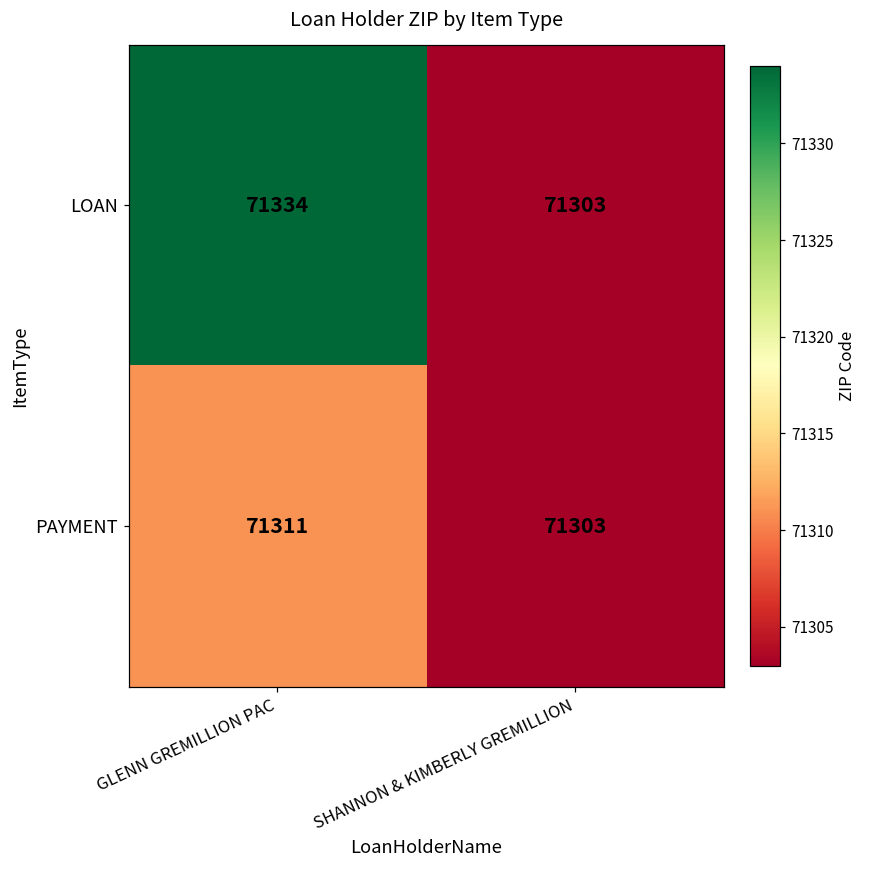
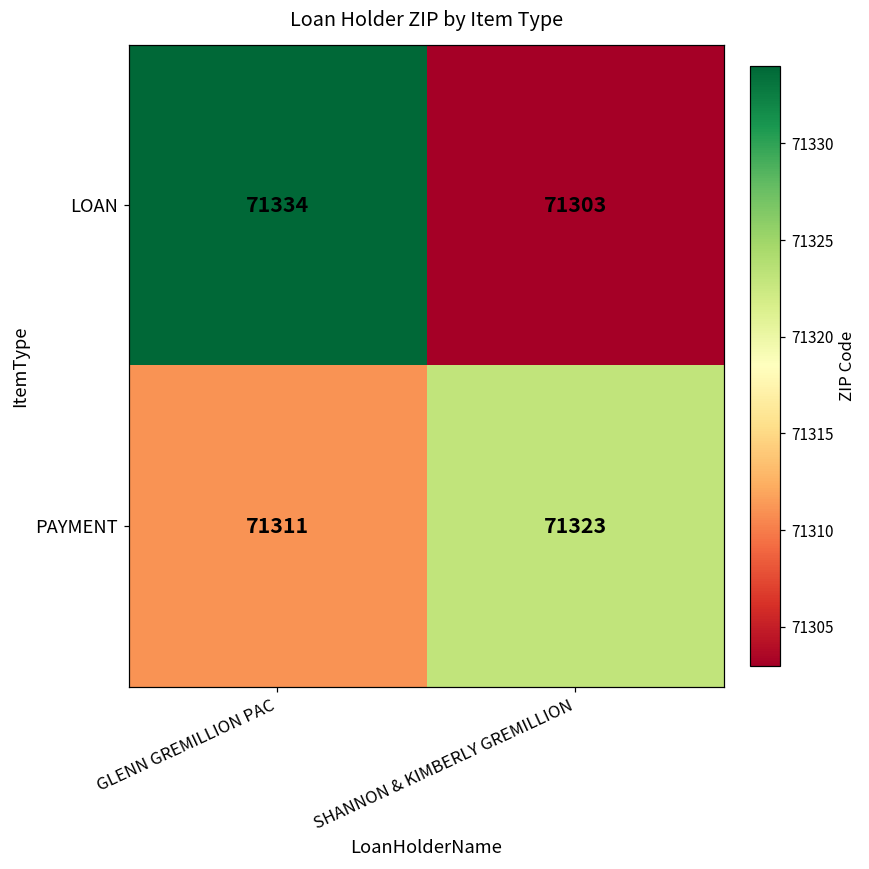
PAYMENT, SHANNON & KIMBERLY GREMILLION: 71303 -> 71323
